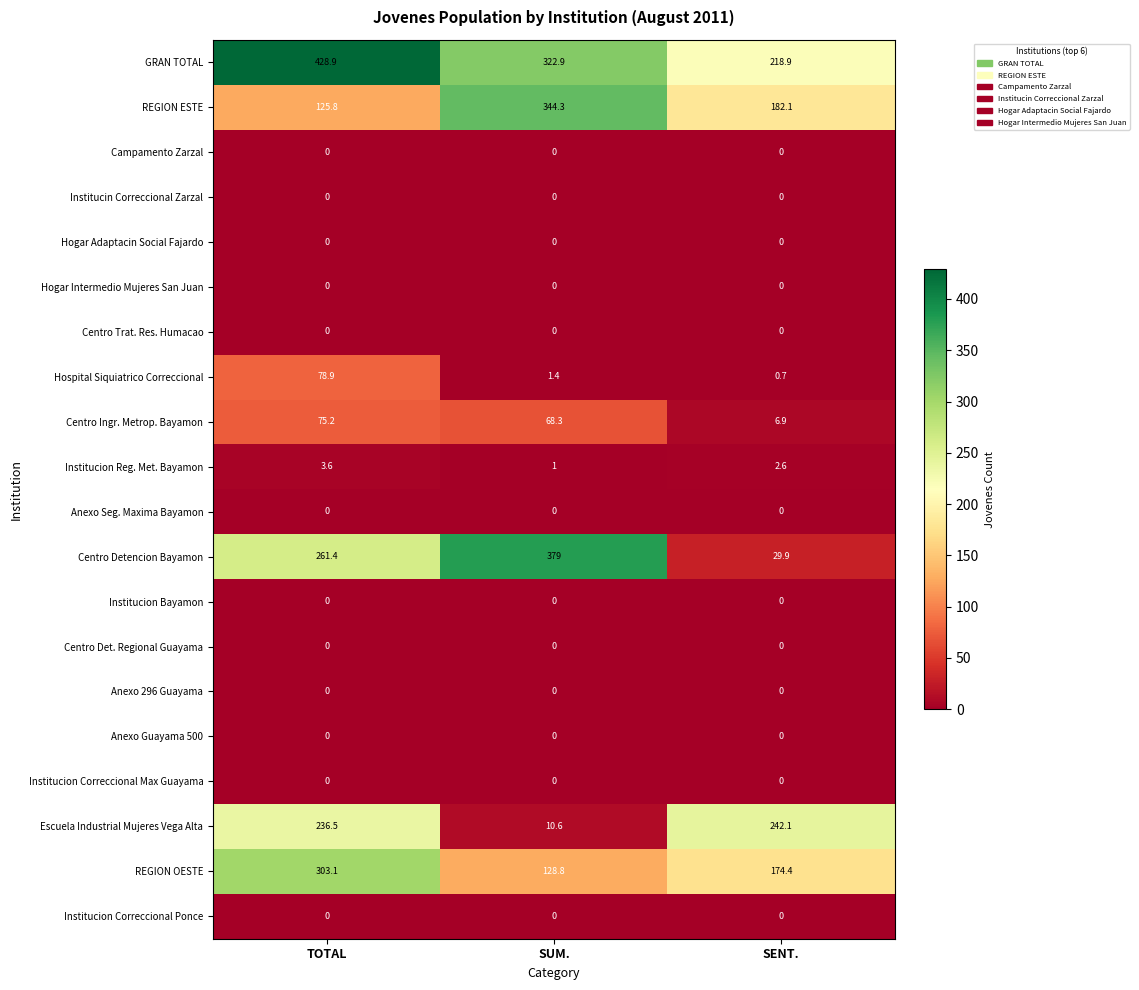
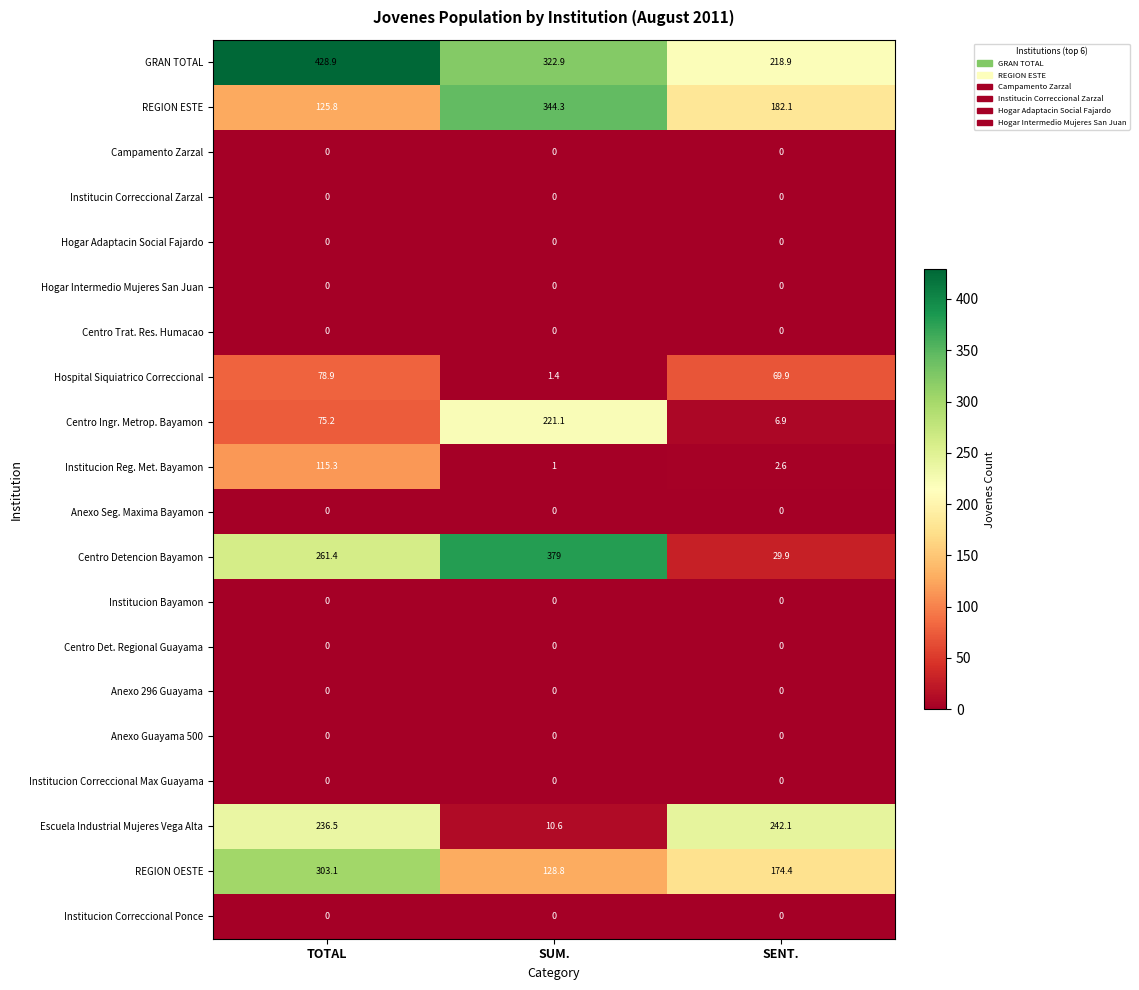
Hospital Siquiatrico Correccional, SENT.: 0.7 -> 69.9
Centro Ingr. Metrop. Bayamon, SUM.: 68.3 -> 221.1
Institucion Reg. Met. Bayamon, TOTAL: 3.6 -> 115.3
